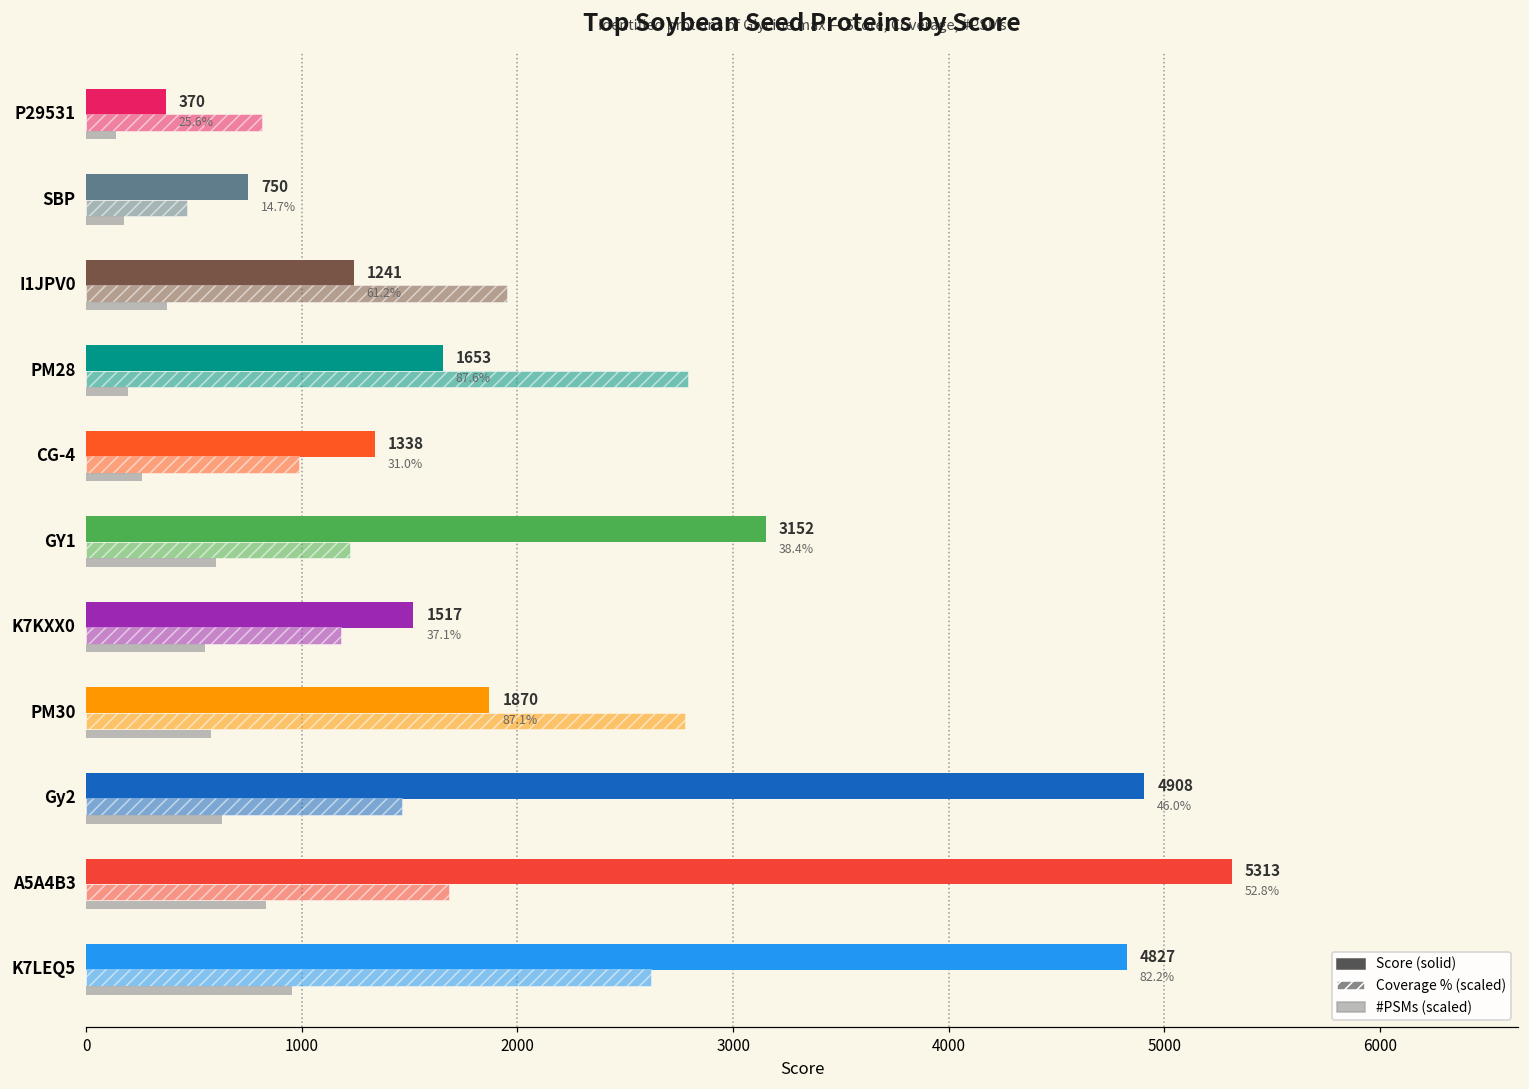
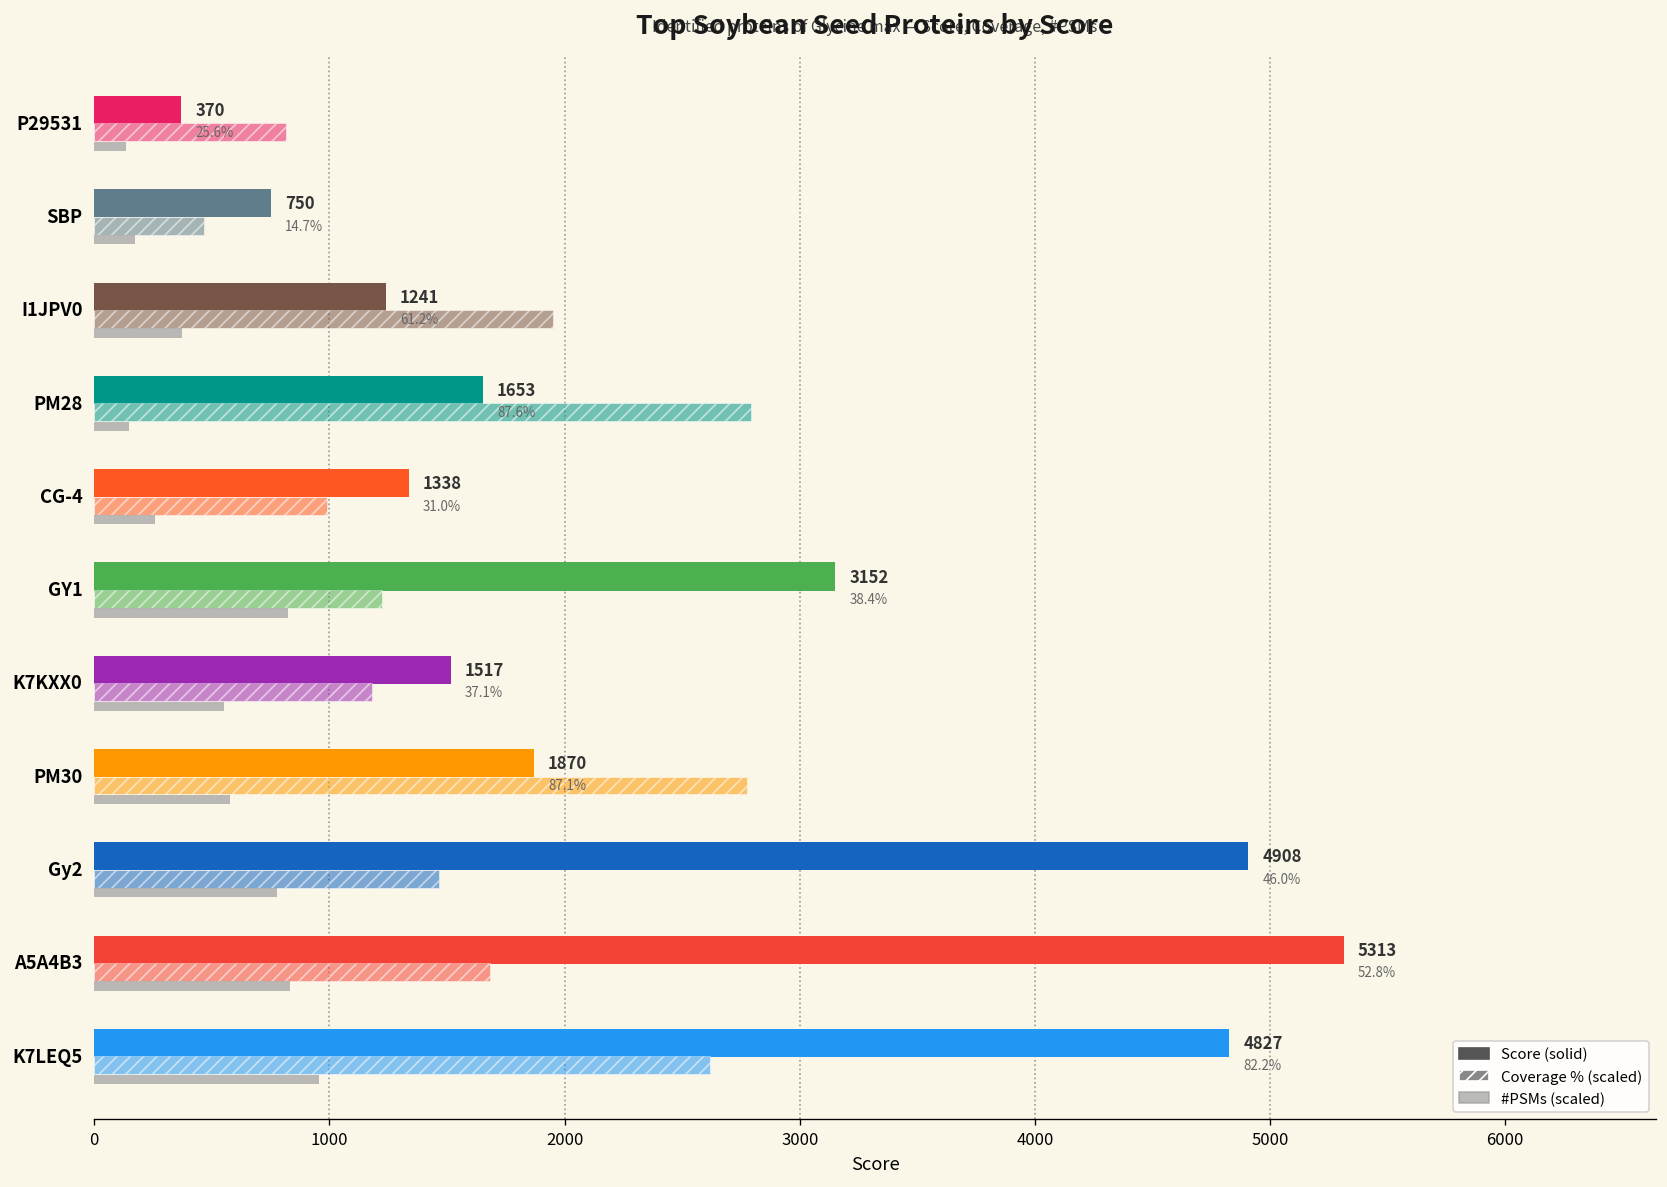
#PSMs (scaled), PM28: 190 -> 150
#PSMs (scaled), GY1: 600 -> 820
#PSMs (scaled), Gy2: 630 -> 780
